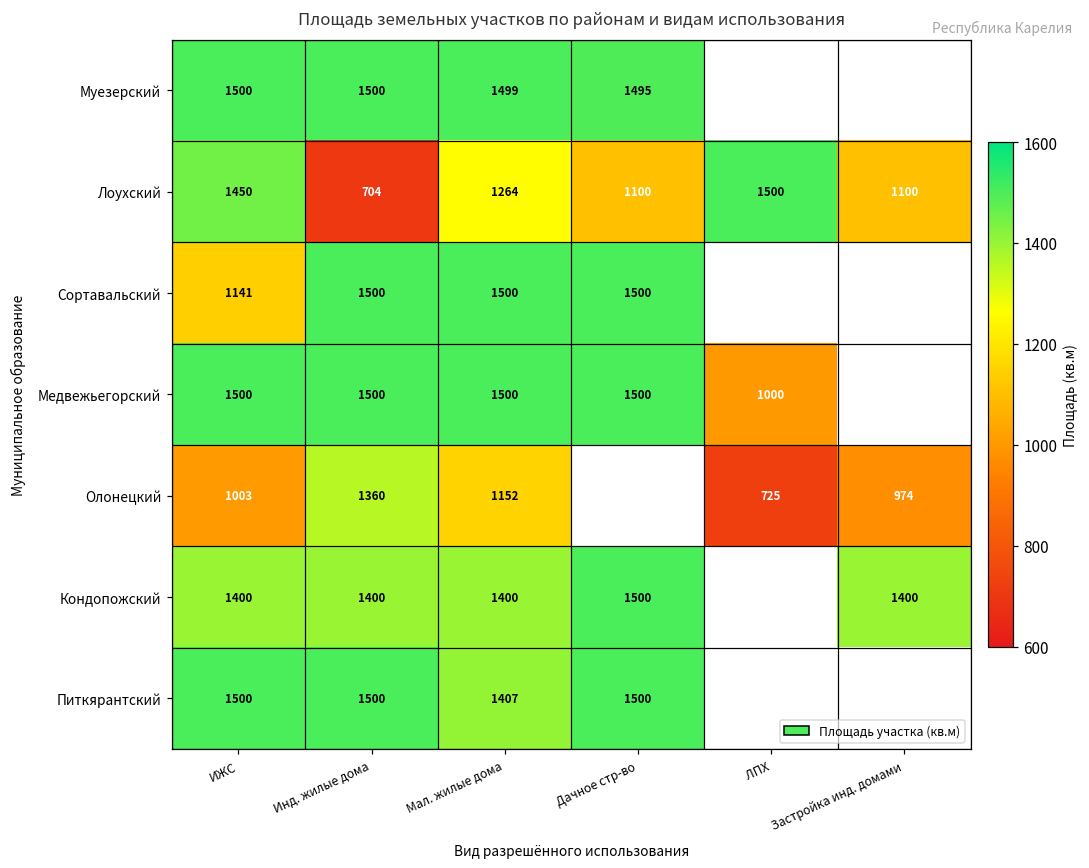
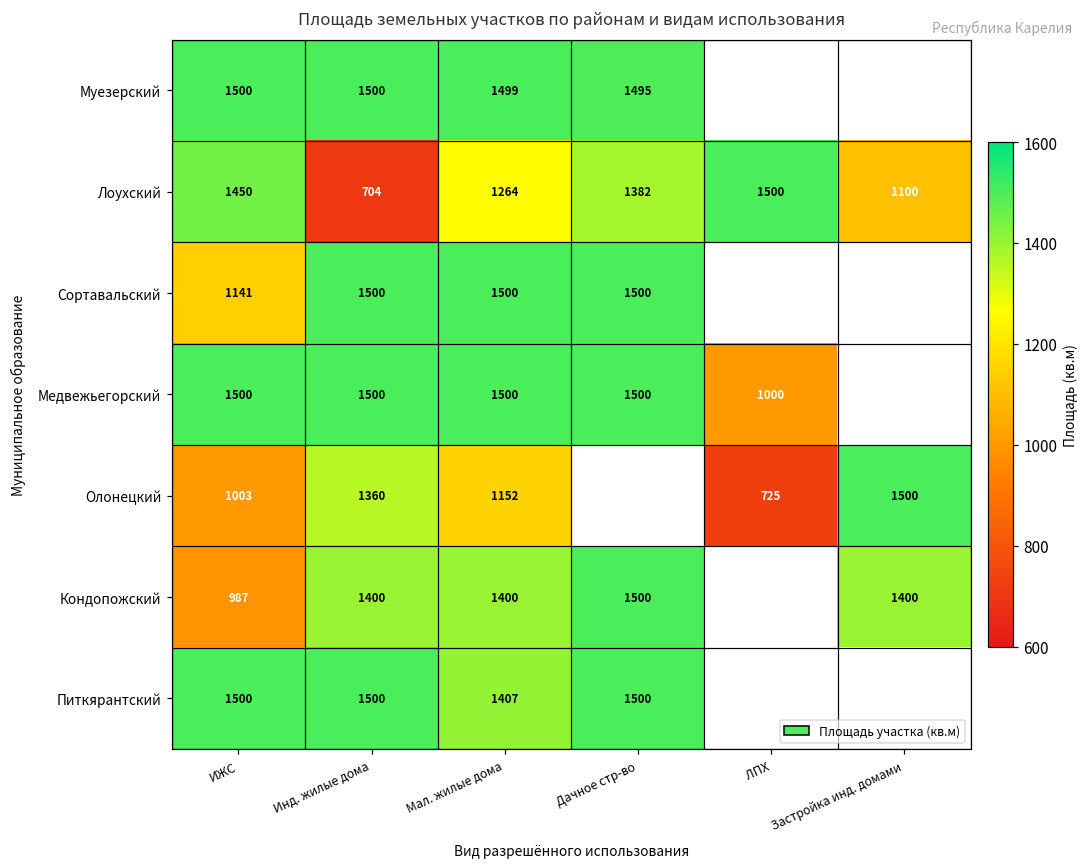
Лоухский, Дачное стр-во: 1100 -> 1382
Олонецкий, Застройка инд. домами: 974 -> 1500
Кондопожский, ИЖС: 1400 -> 987
